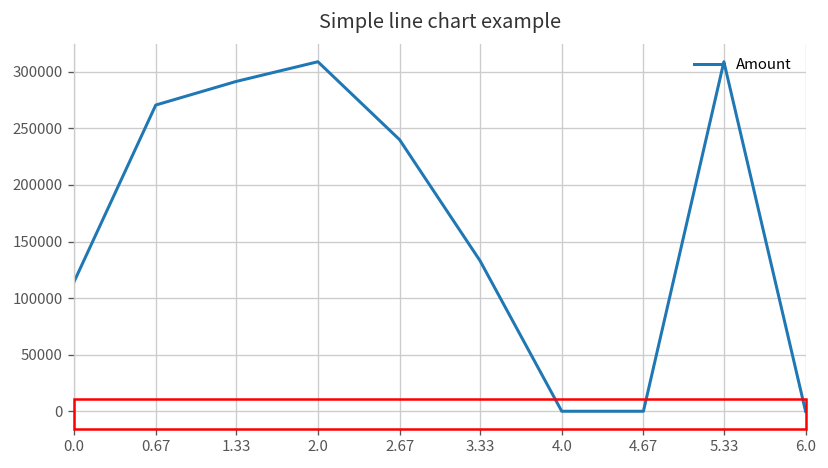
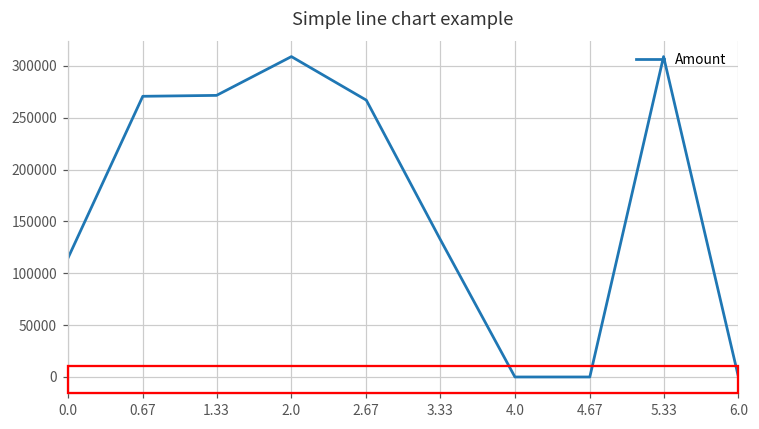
1.33: 290000 -> 270000
2.67: 240000 -> 270000
